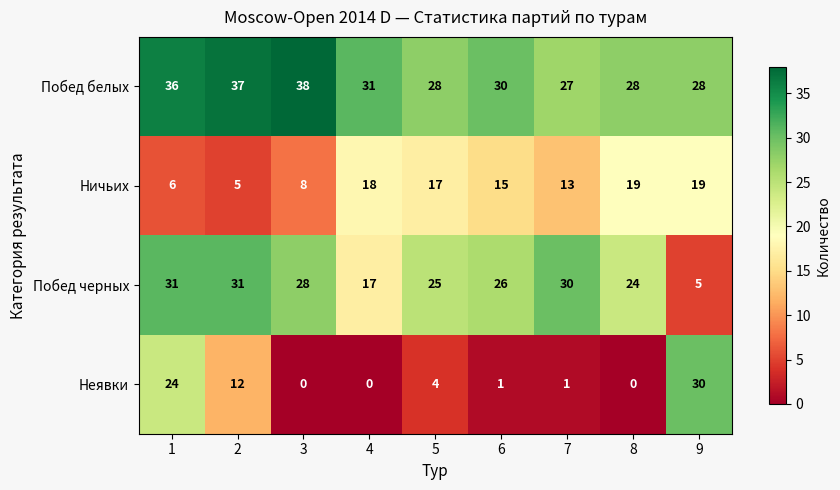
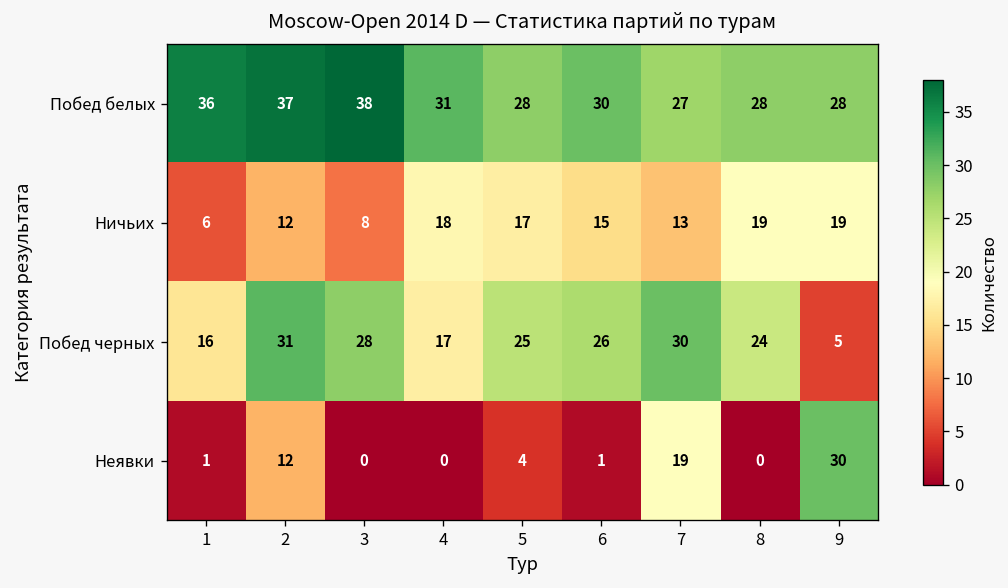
Ничьих, 2: 5 -> 12
Побед черных, 1: 31 -> 16
Неявки, 1: 24 -> 1
Неявки, 7: 1 -> 19
